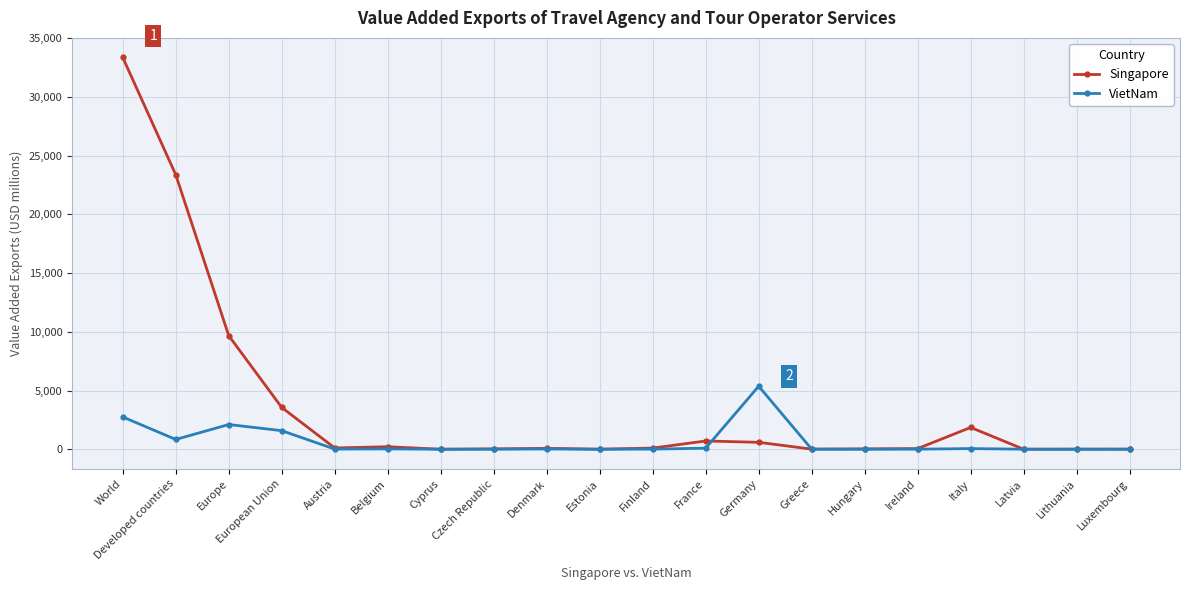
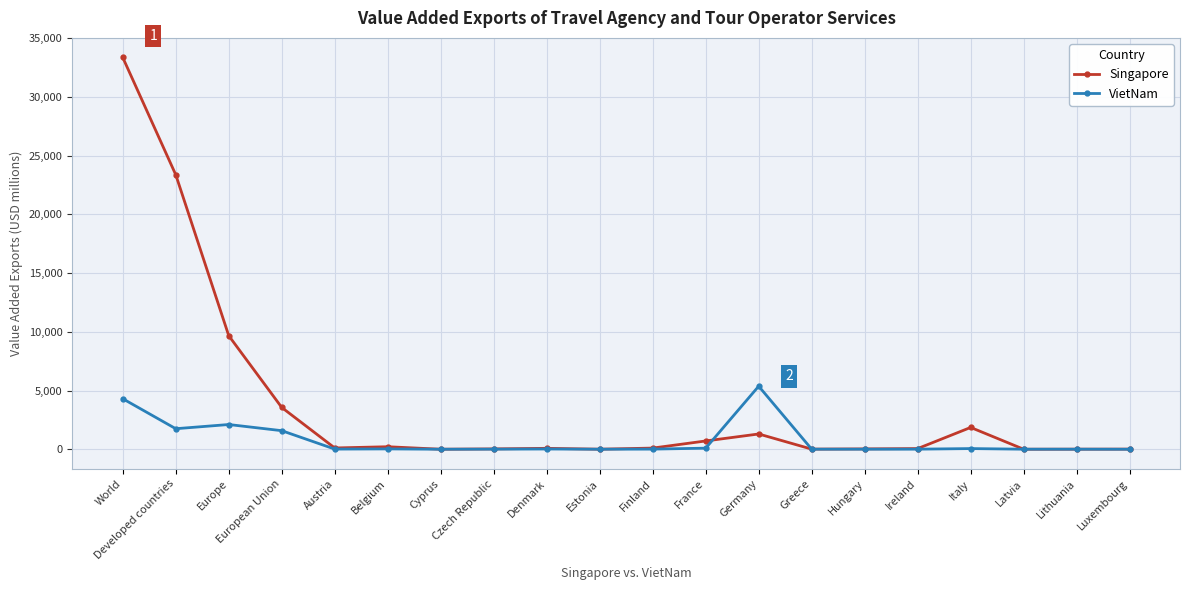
VietNam, World: 2,800 -> 4,300
VietNam, Developed countries: 800 -> 1,700
Singapore, Germany: 600 -> 1,300
